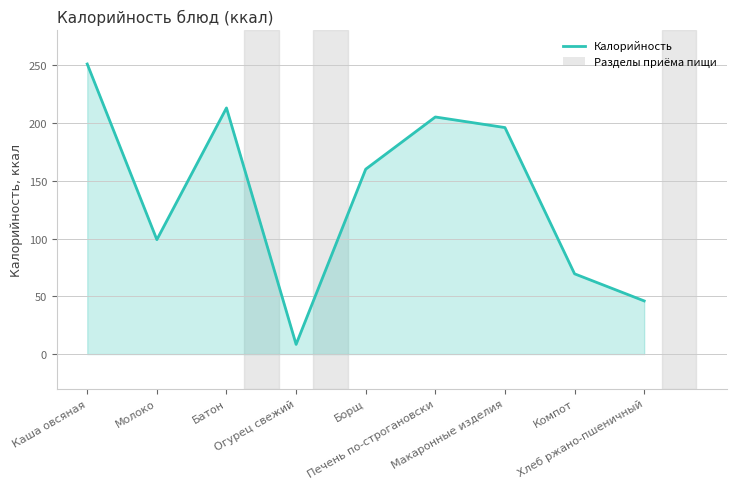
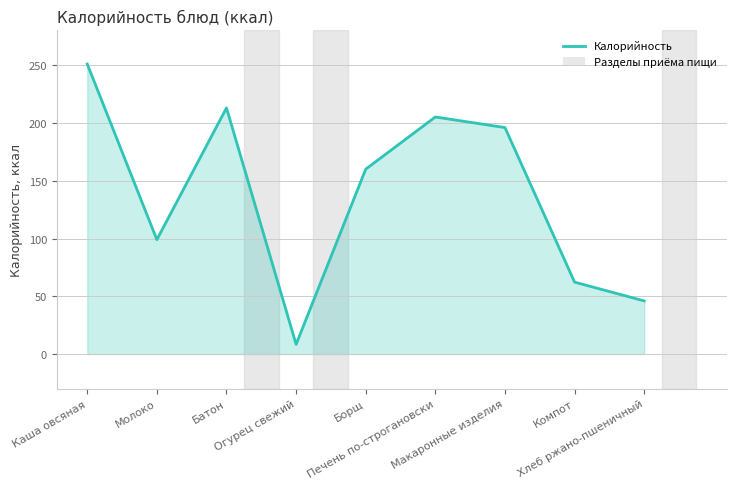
Компот: 69 -> 62
